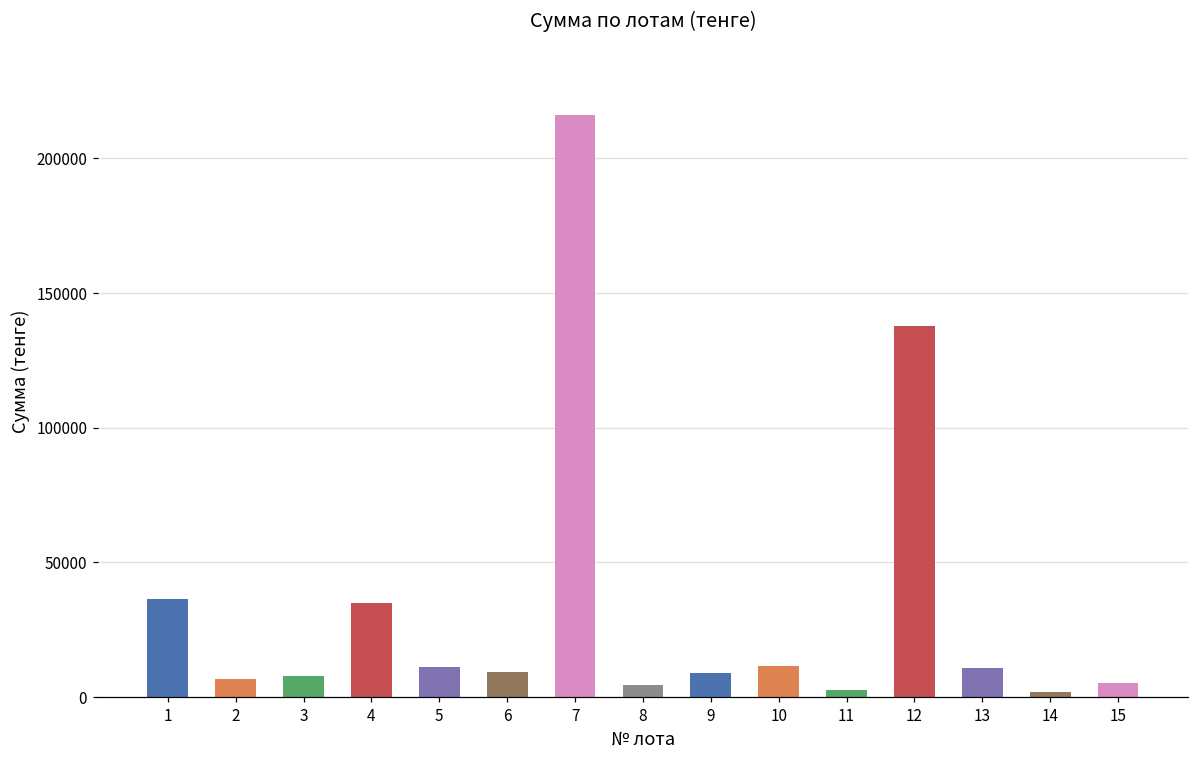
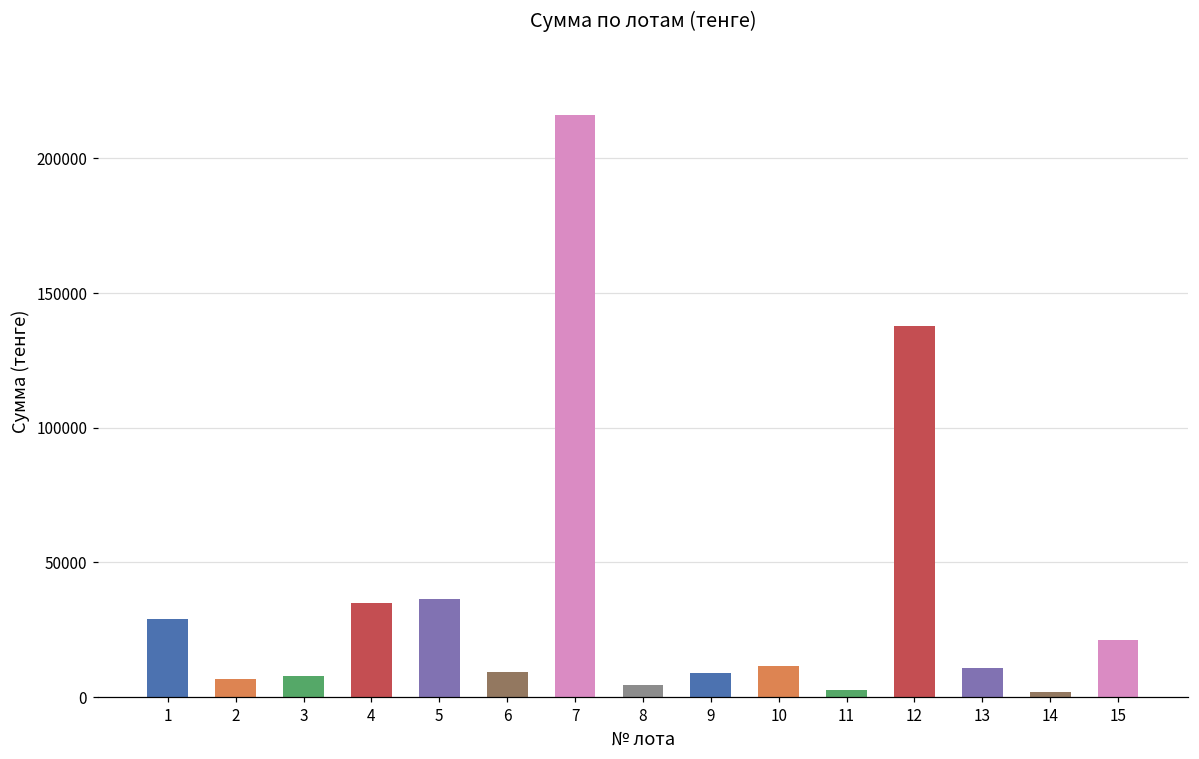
1: 36000 -> 29000
5: 11000 -> 36000
15: 5000 -> 21000
